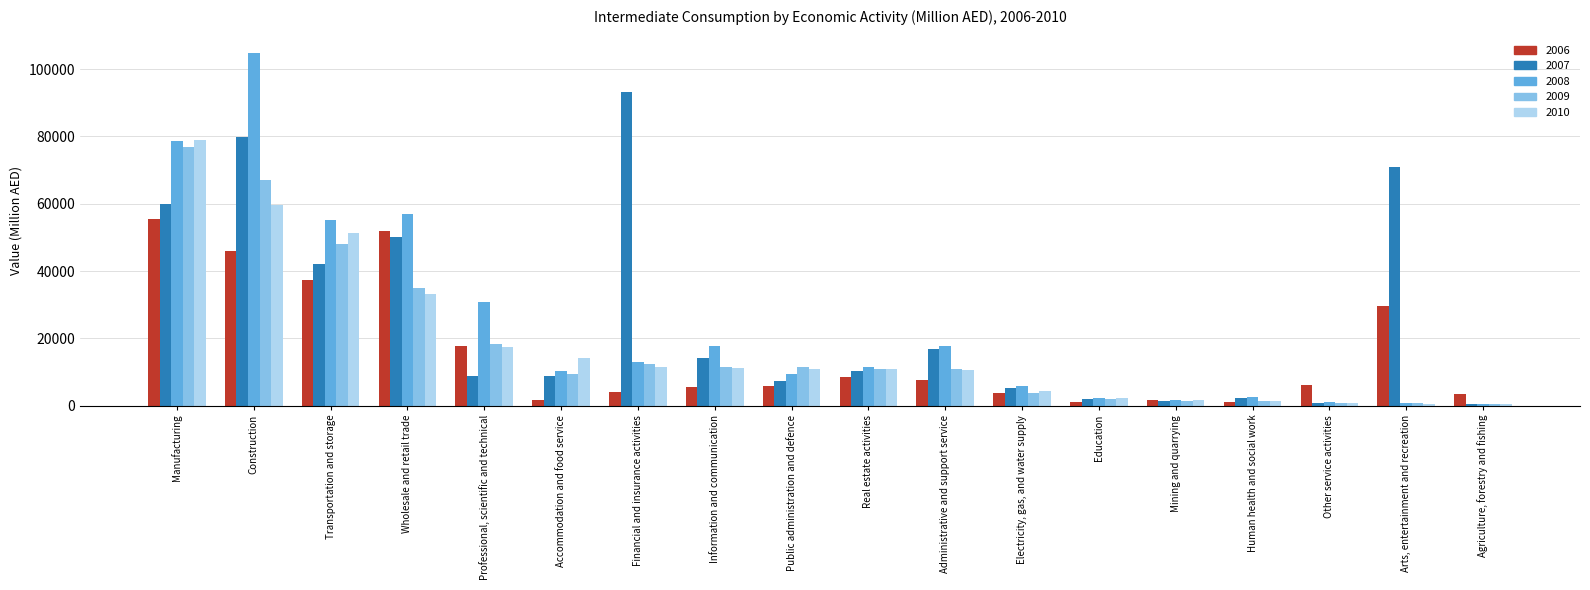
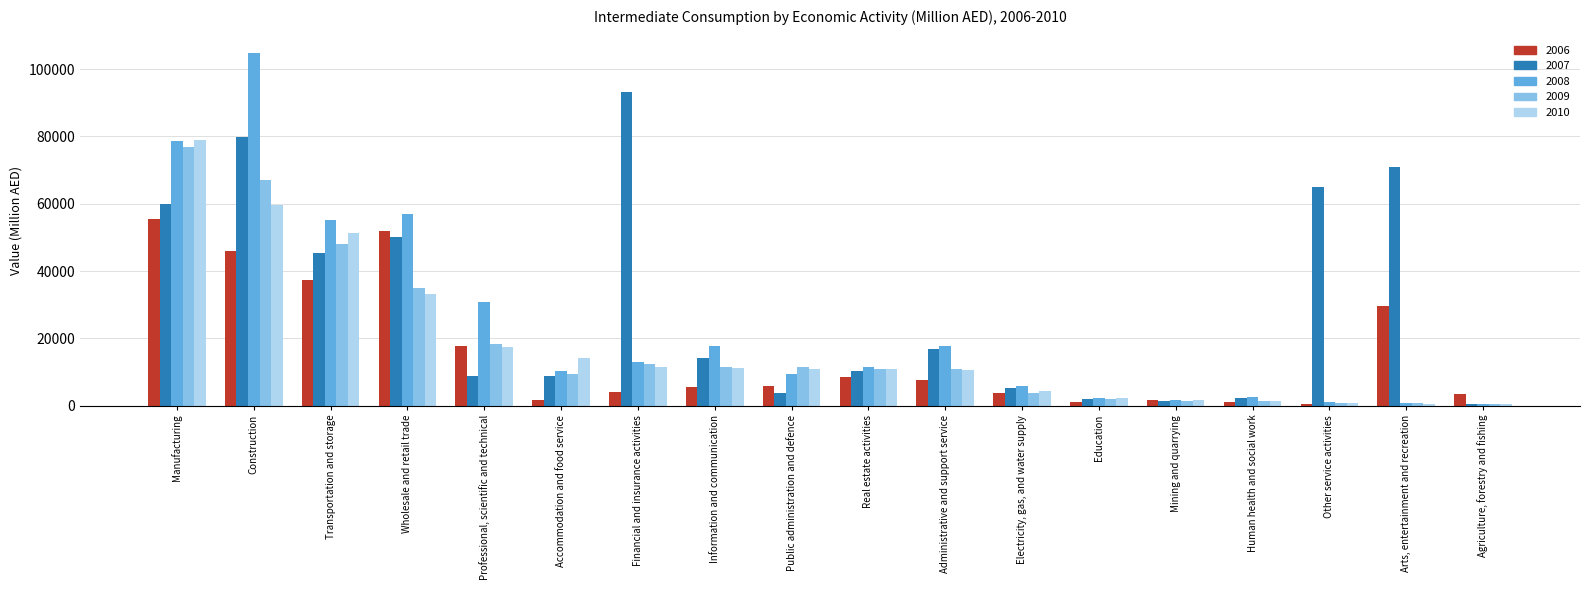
2007, Transportation and storage: 42000 -> 45000
2007, Public administration and defence: 7000 -> 4000
2006, Other service activities: 6000 -> 1000
2007, Other service activities: 1000 -> 65000
